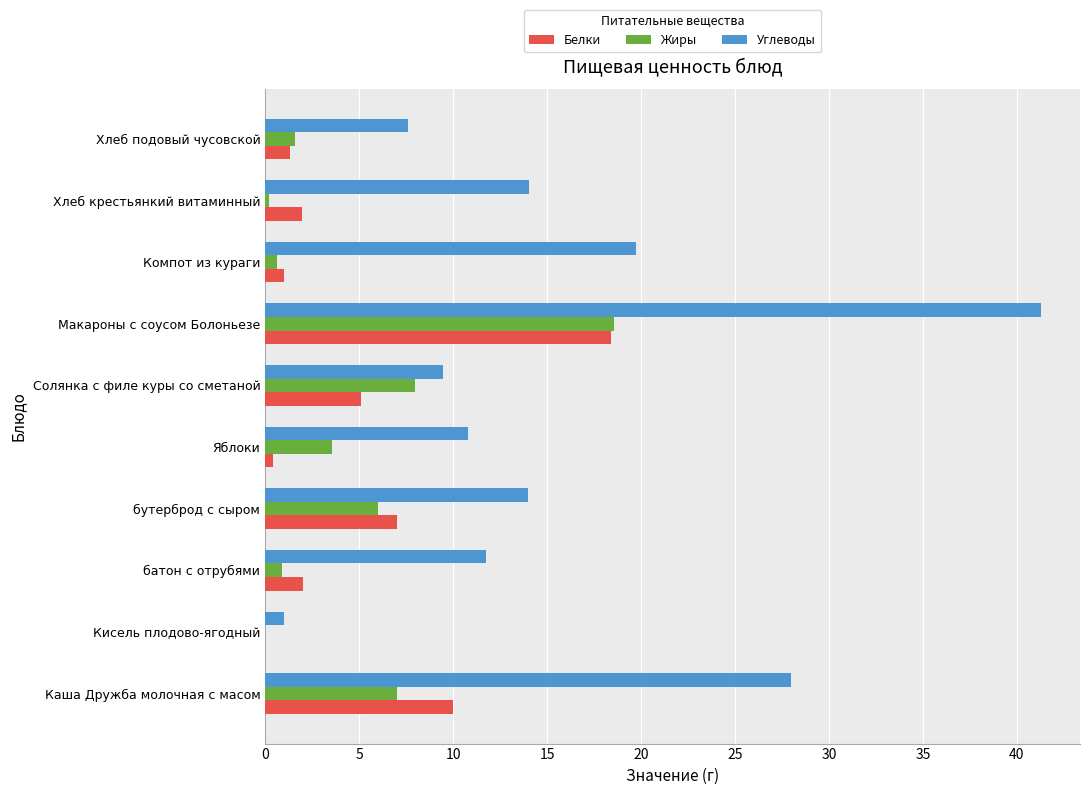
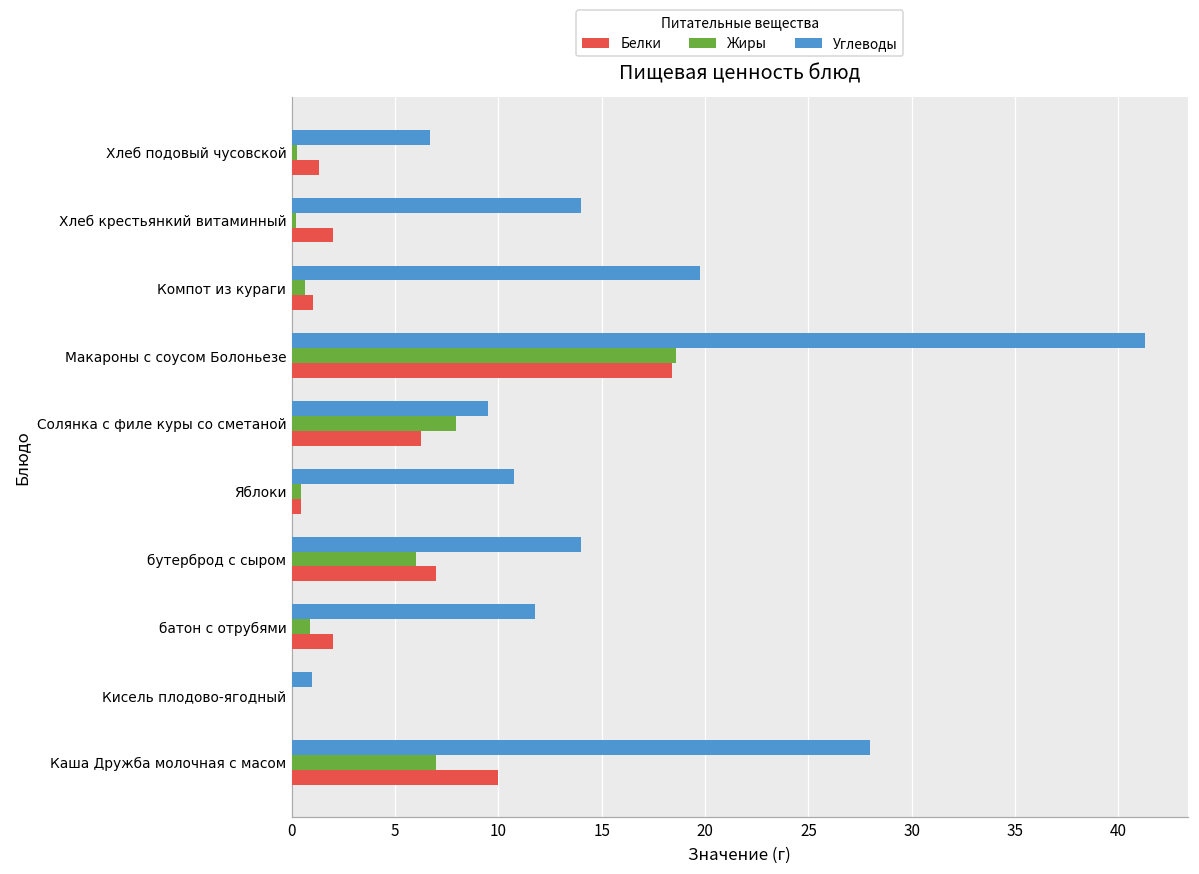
Углеводы, Хлеб подовый чусовской: 7.6 -> 6.7
Жиры, Хлеб подовый чусовской: 1.6 -> 0.2
Белки, Солянка с филе куры со сметаной: 5.1 -> 6.3
Жиры, Яблоки: 3.5 -> 0.4
